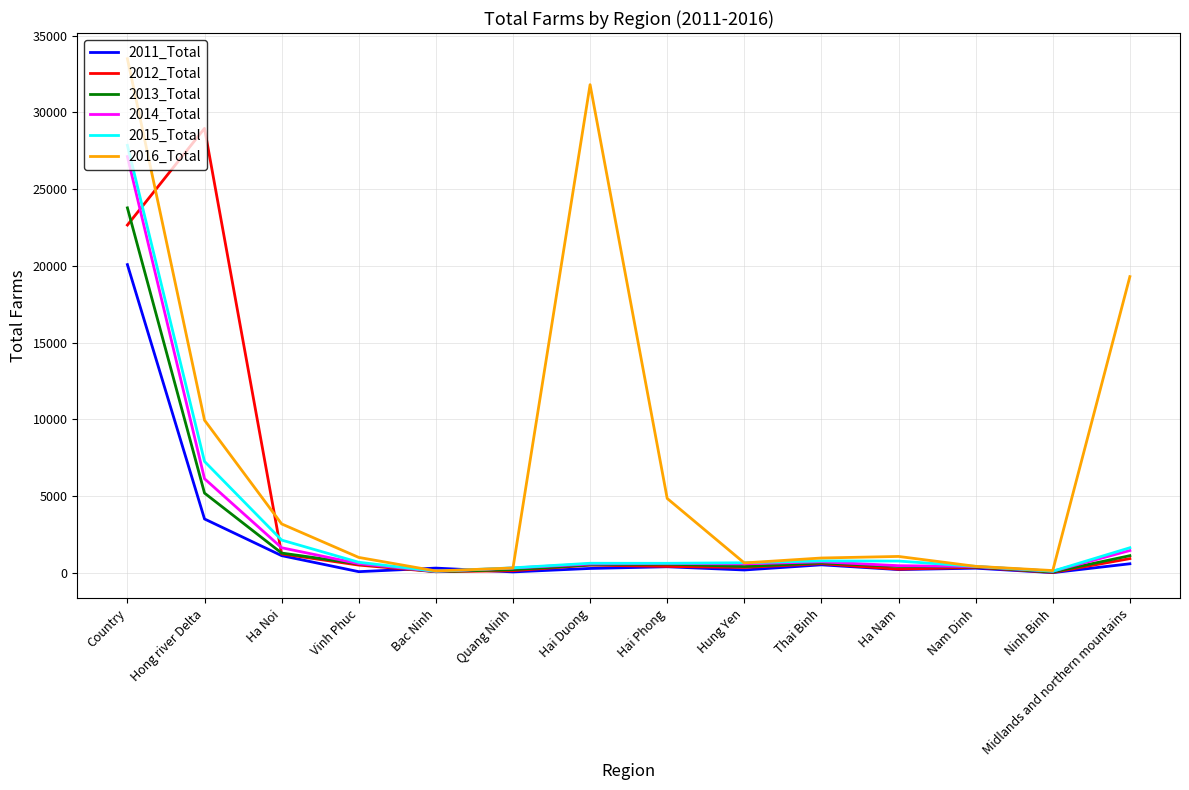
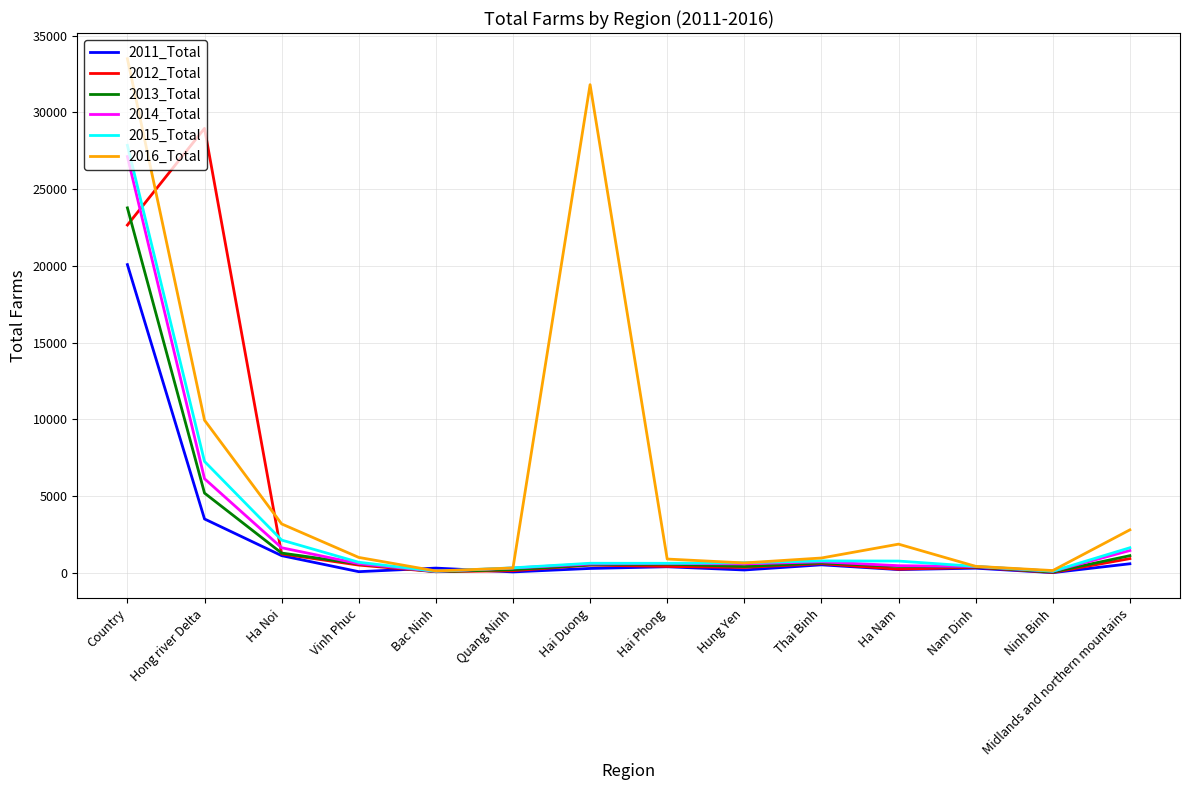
2016_Total, Hai Phong: 4800 -> 900
2016_Total, Ha Nam: 1100 -> 1900
2016_Total, Midlands and northern mountains: 19300 -> 2800
